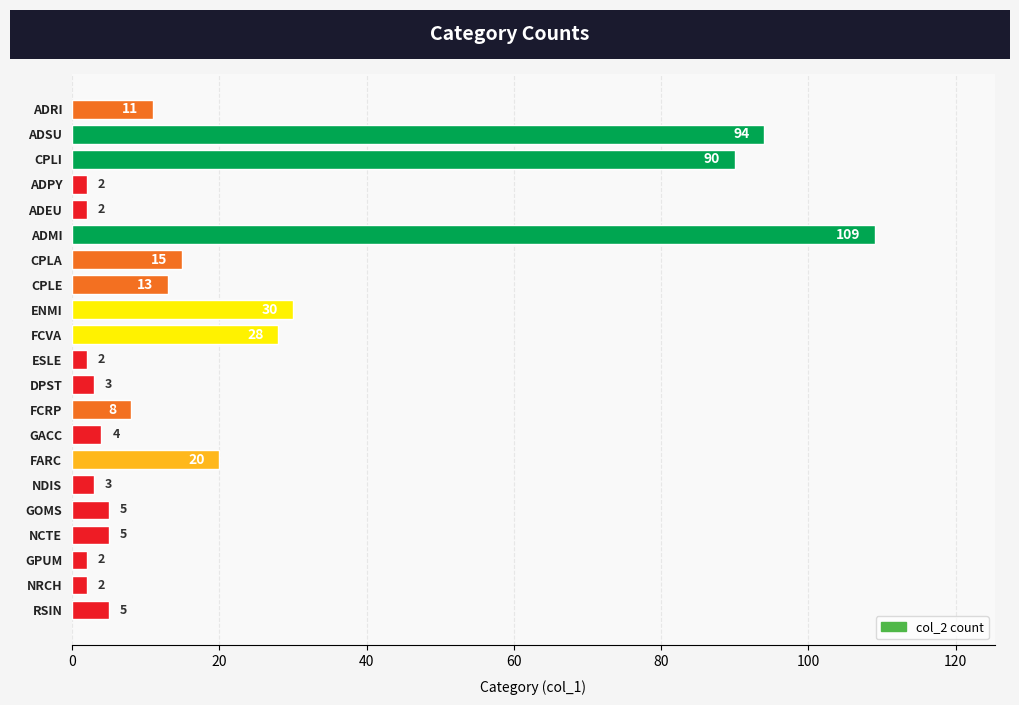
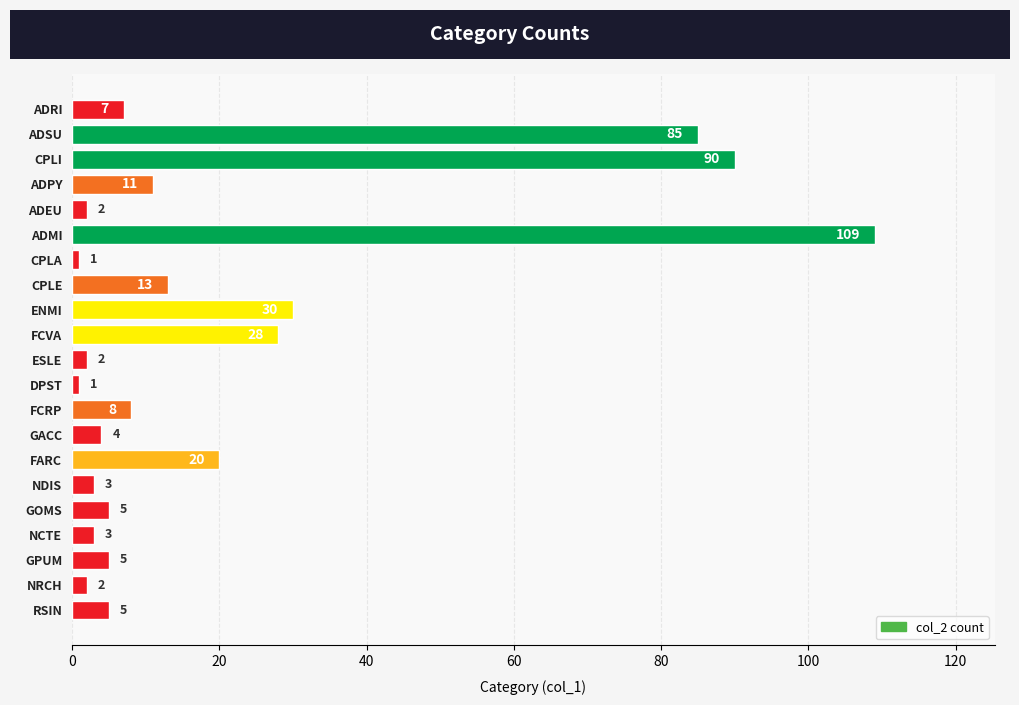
ADRI: 11 -> 7
ADSU: 94 -> 85
ADPY: 2 -> 11
CPLA: 15 -> 1
DPST: 3 -> 1
NCTE: 5 -> 3
GPUM: 2 -> 5
